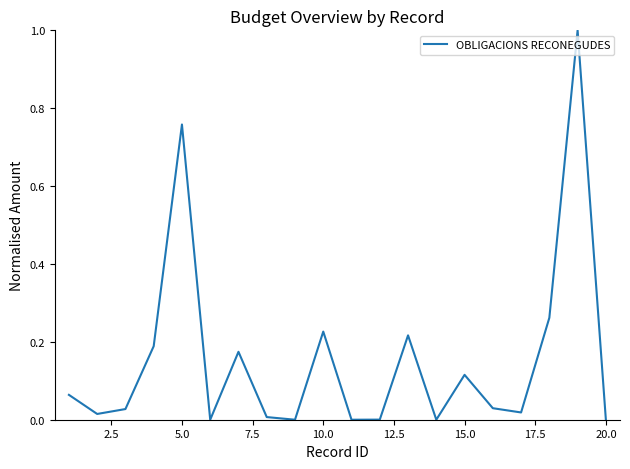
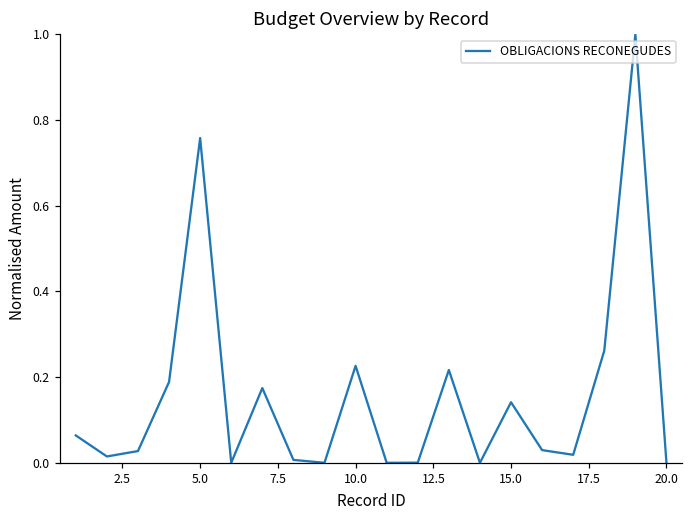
15.0: 0.12 -> 0.14
